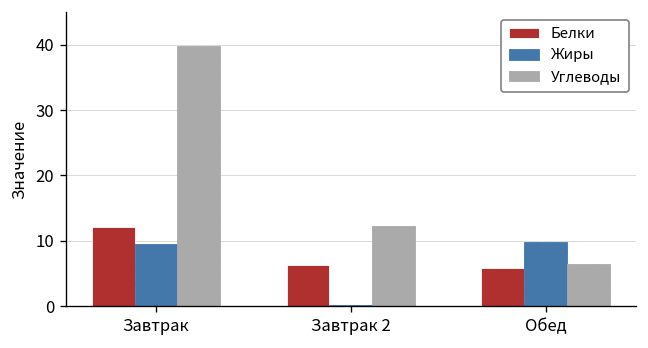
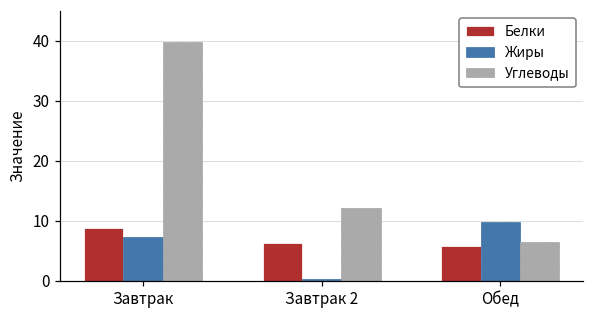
Белки, Завтрак: 12 -> 9
Жиры, Завтрак: 10 -> 7
